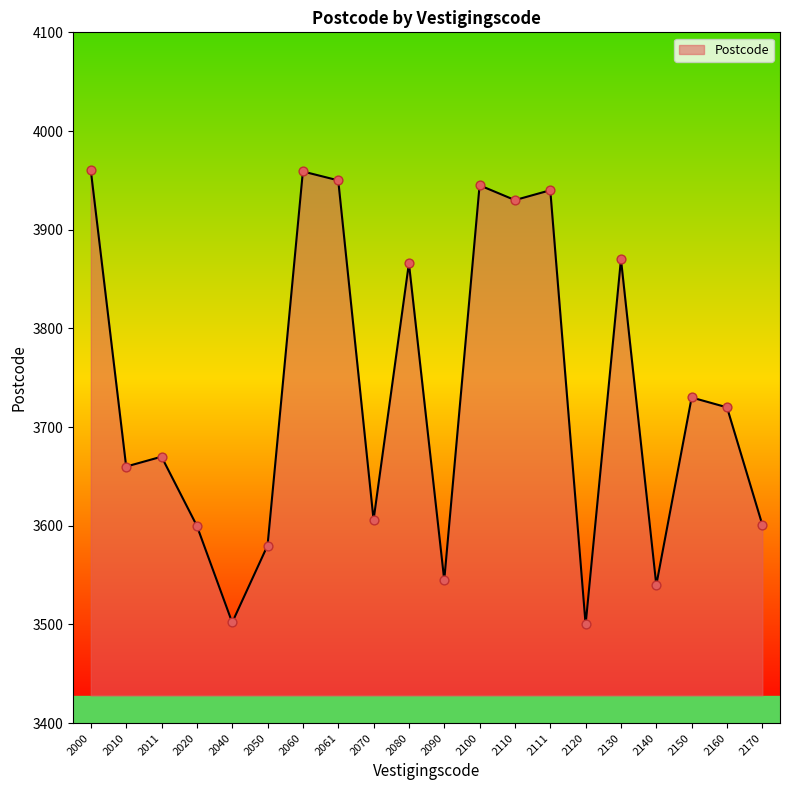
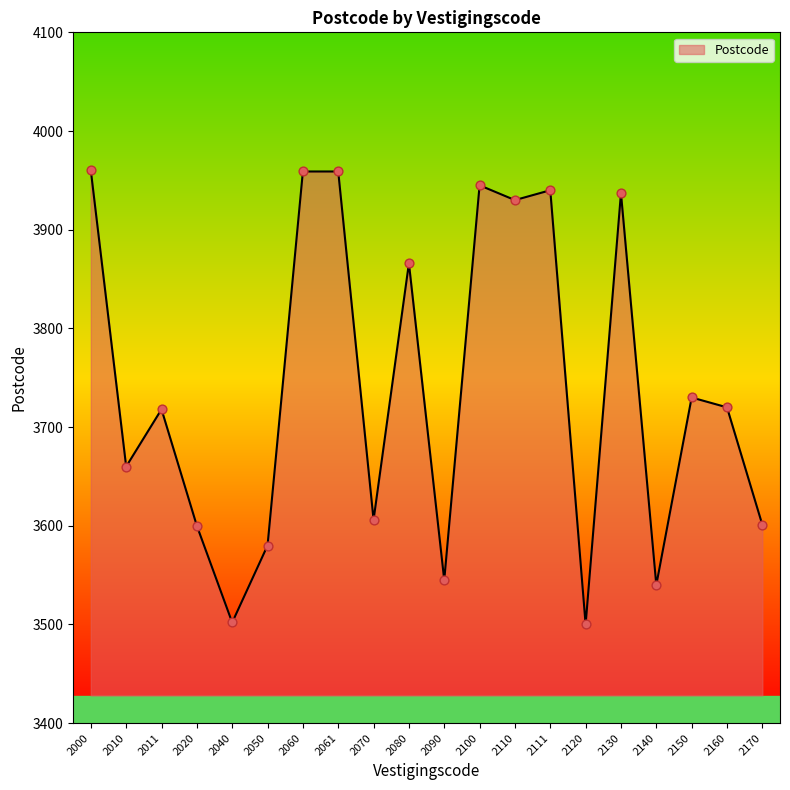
2011: 3670 -> 3720
2061: 3950 -> 3960
2130: 3870 -> 3940
